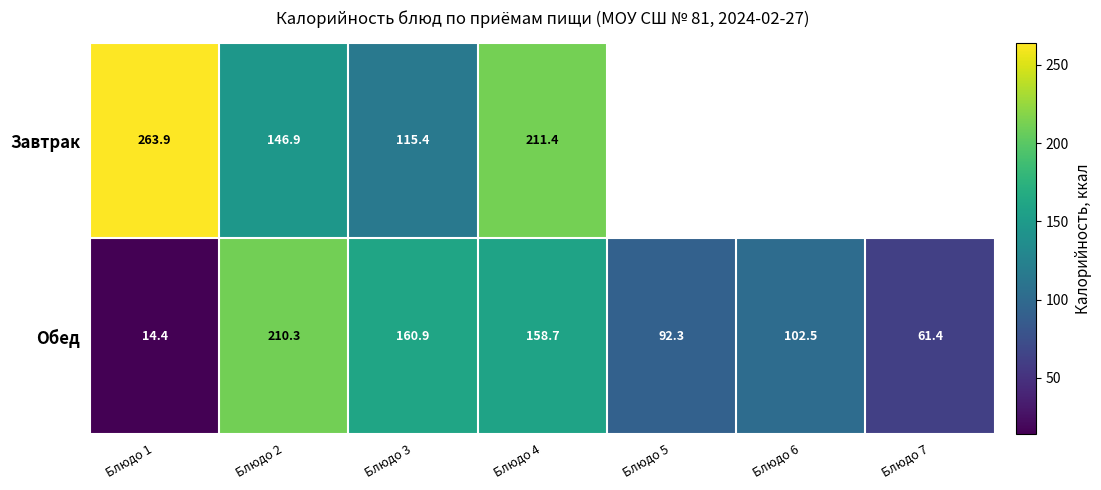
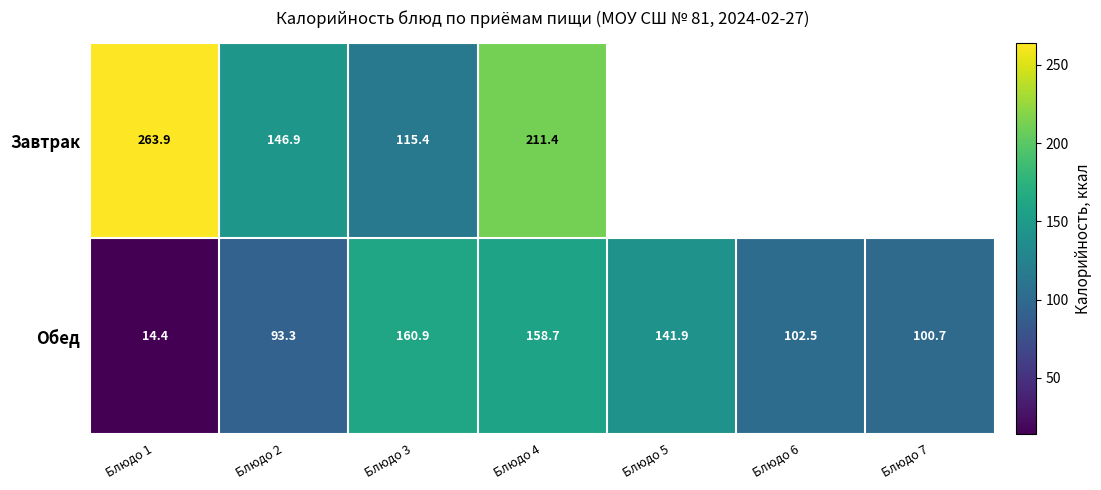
Обед, Блюдо 2: 210.3 -> 93.3
Обед, Блюдо 5: 92.3 -> 141.9
Обед, Блюдо 7: 61.4 -> 100.7
